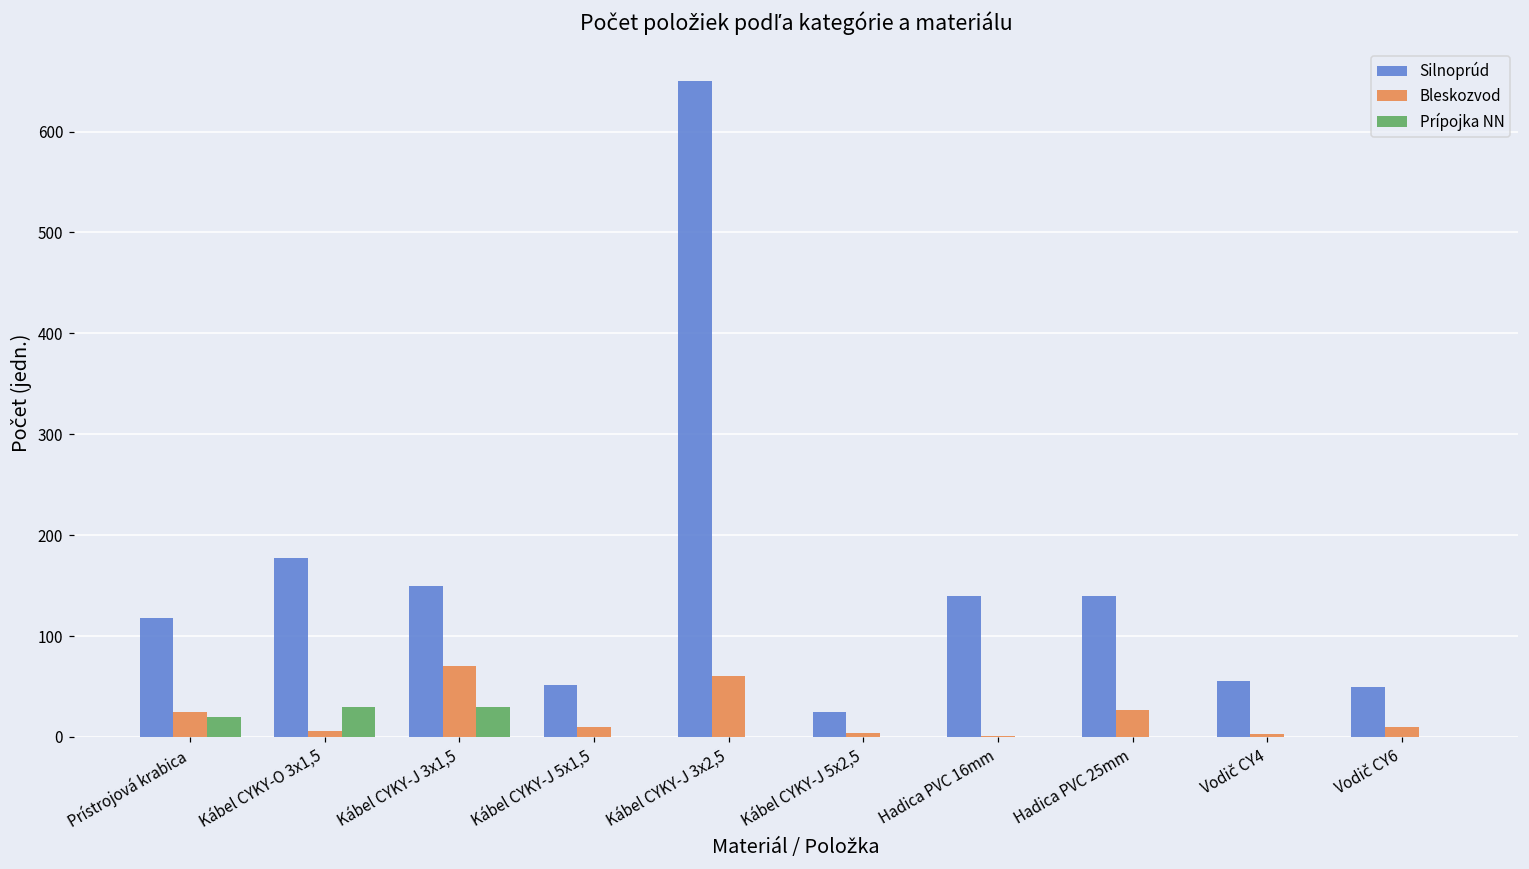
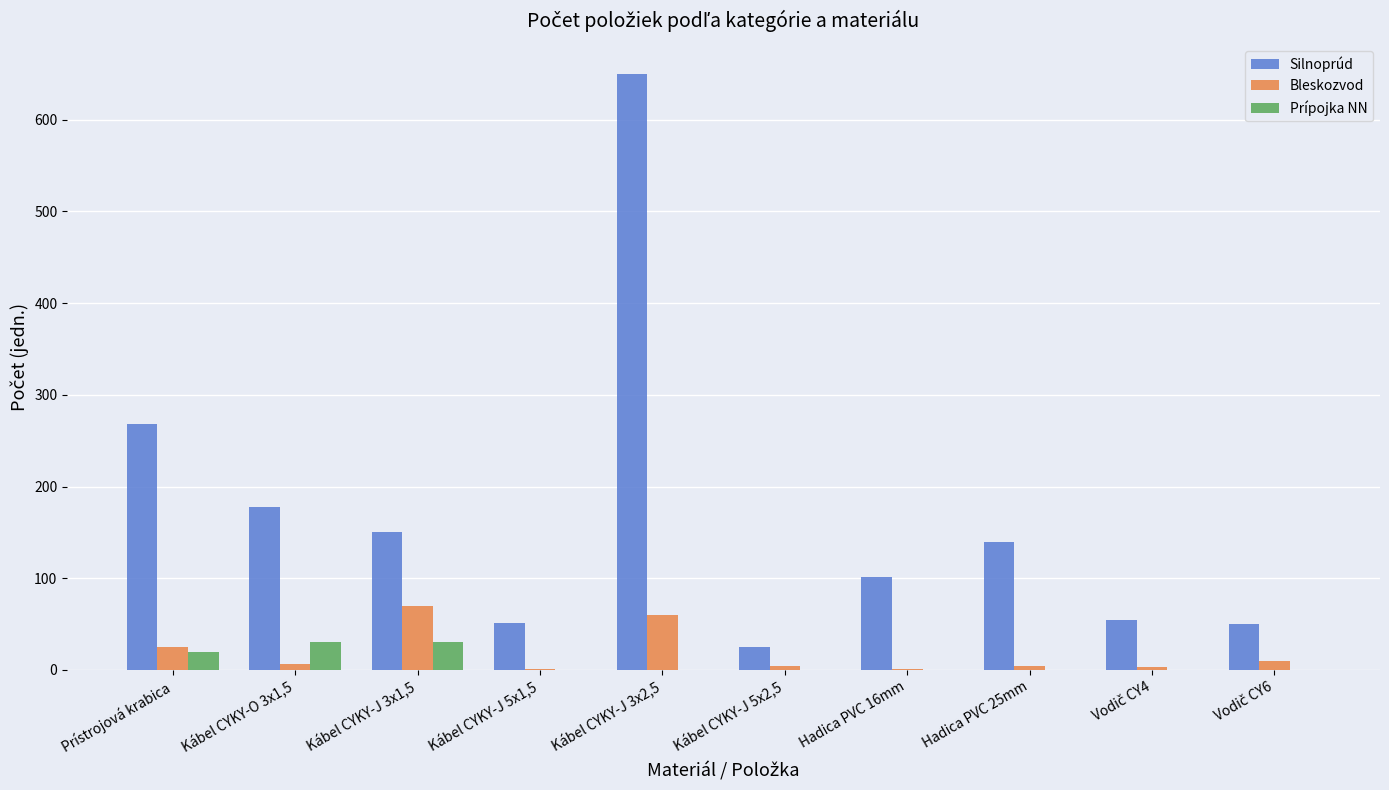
Silnoprúd, Prístrojová krabica: 120 -> 270
Bleskozvod, Kábel CYKY-J 5x1,5: 10 -> 0
Silnoprúd, Hadica PVC 16mm: 140 -> 100
Bleskozvod, Hadica PVC 25mm: 30 -> 0
